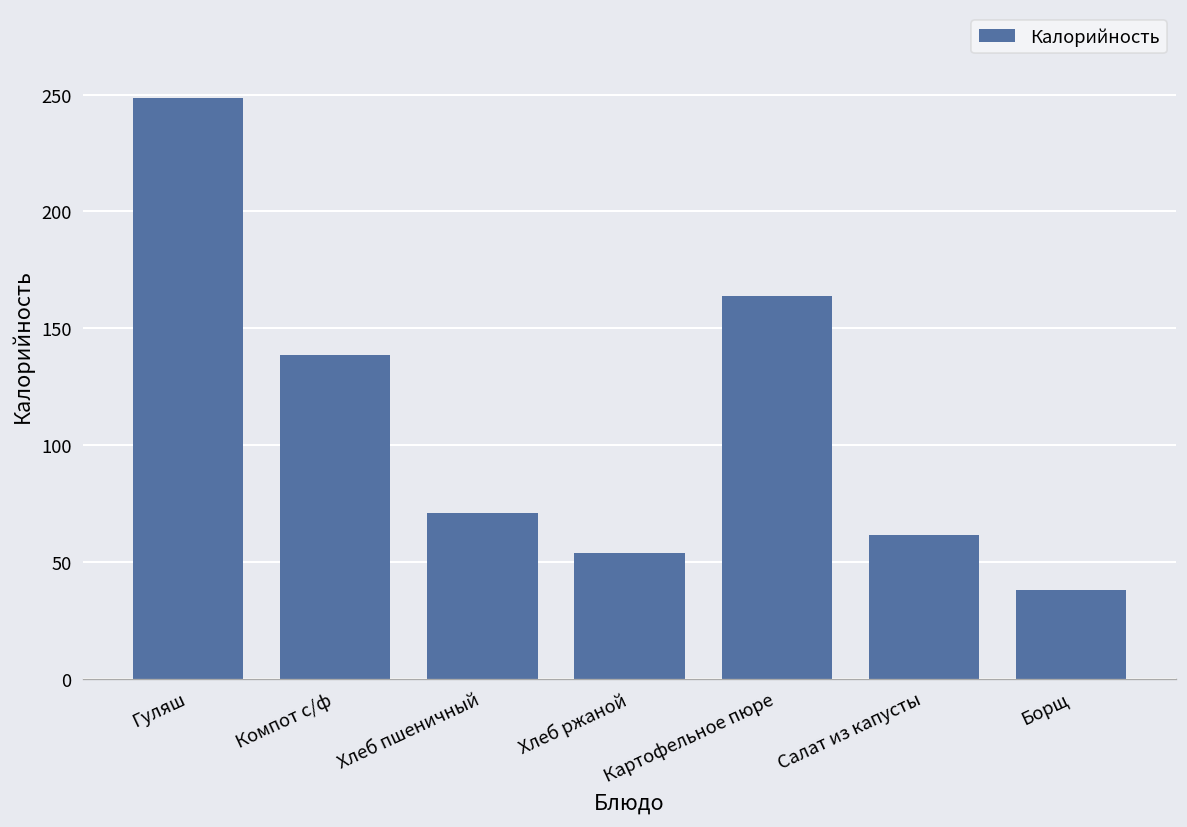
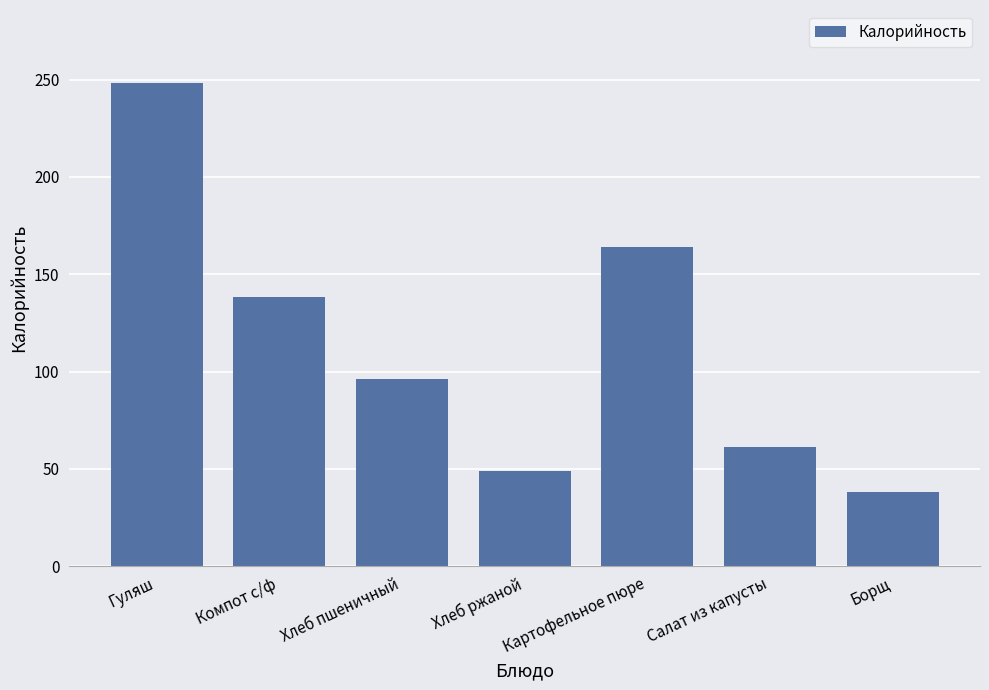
Хлеб пшеничный: 71 -> 96
Хлеб ржаной: 54 -> 49
